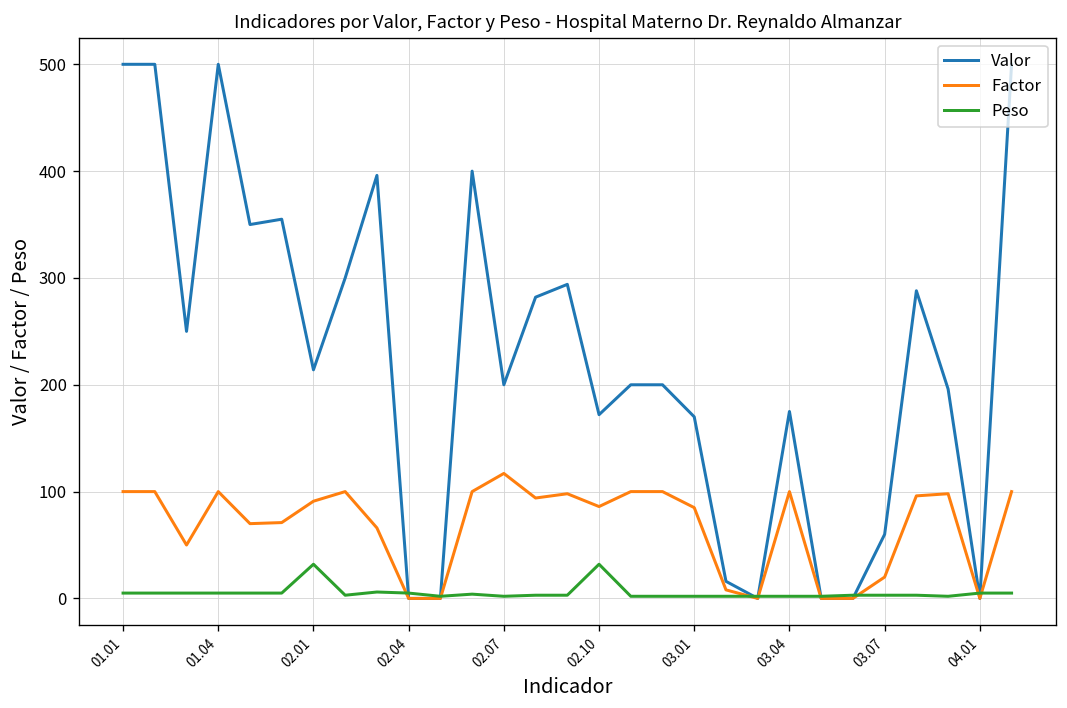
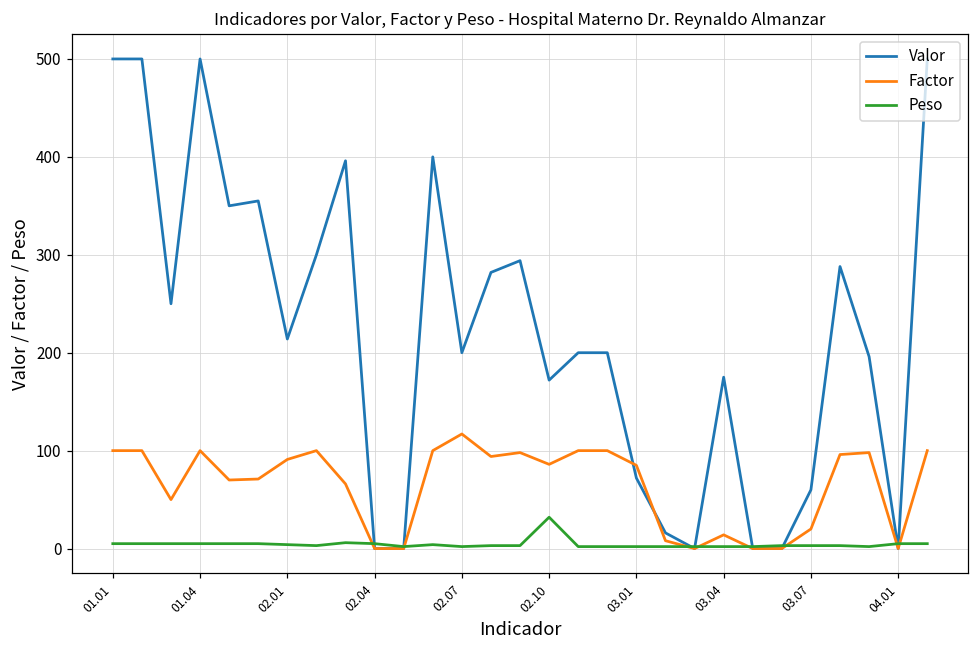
Peso, 02.01: 30 -> 0
Valor, 03.01: 170 -> 70
Factor, 03.04: 100 -> 10
